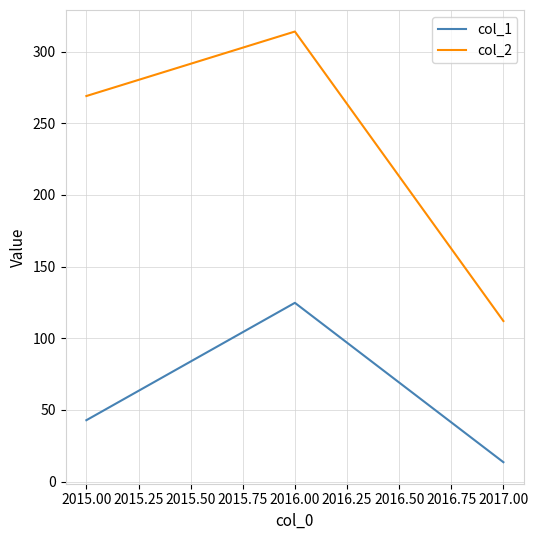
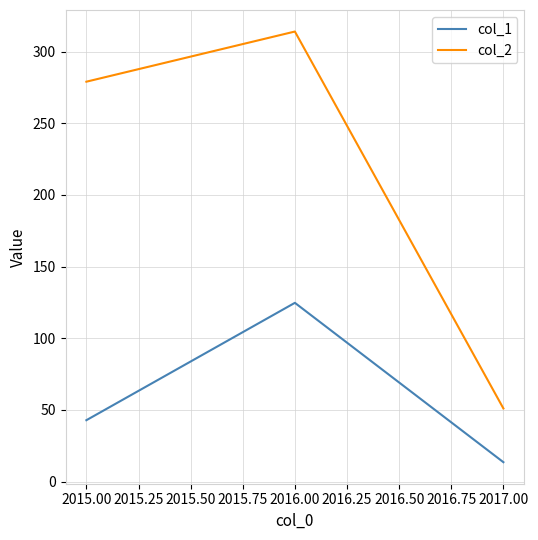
col_2, 2015.00: 269 -> 279
col_2, 2017.00: 112 -> 51
